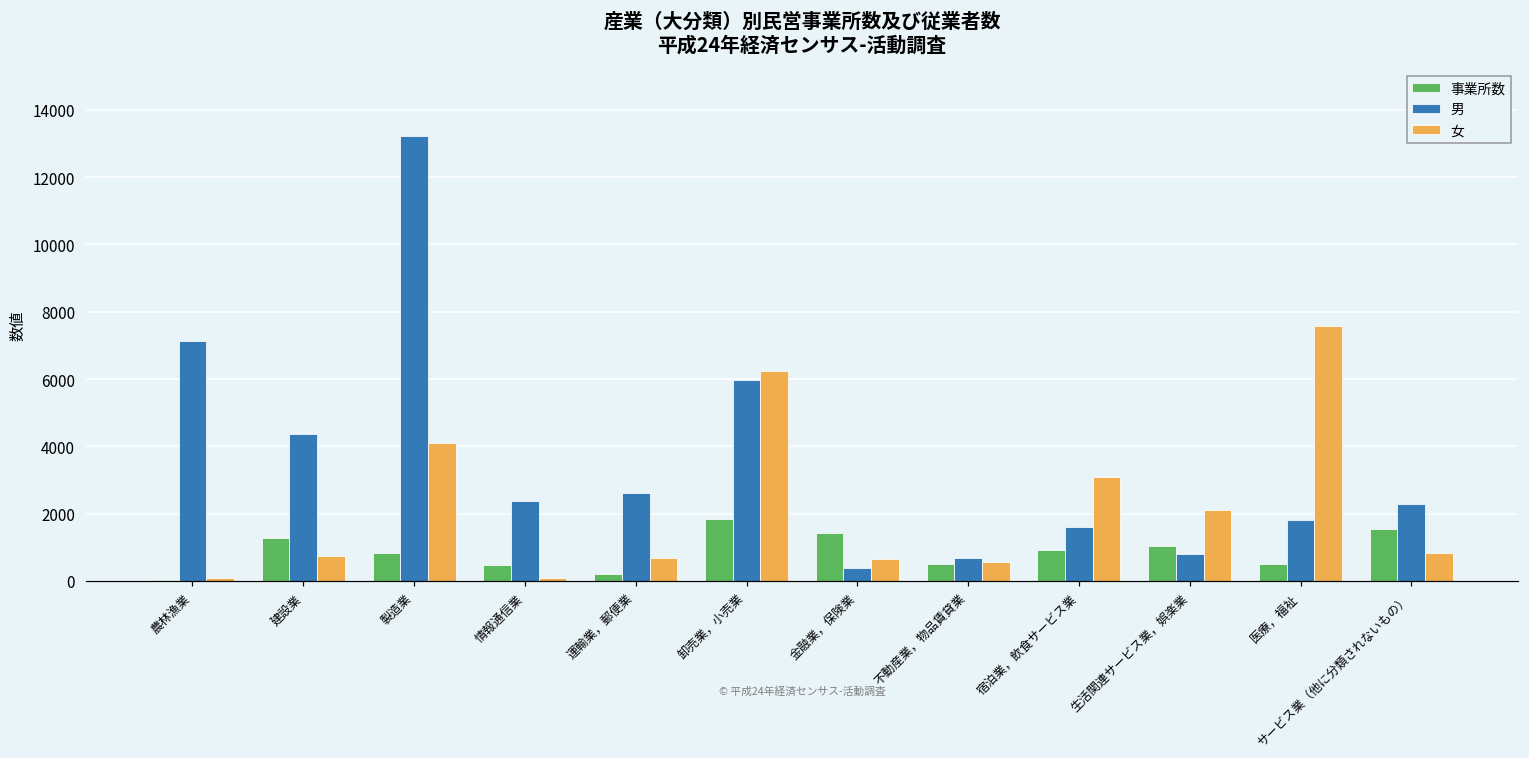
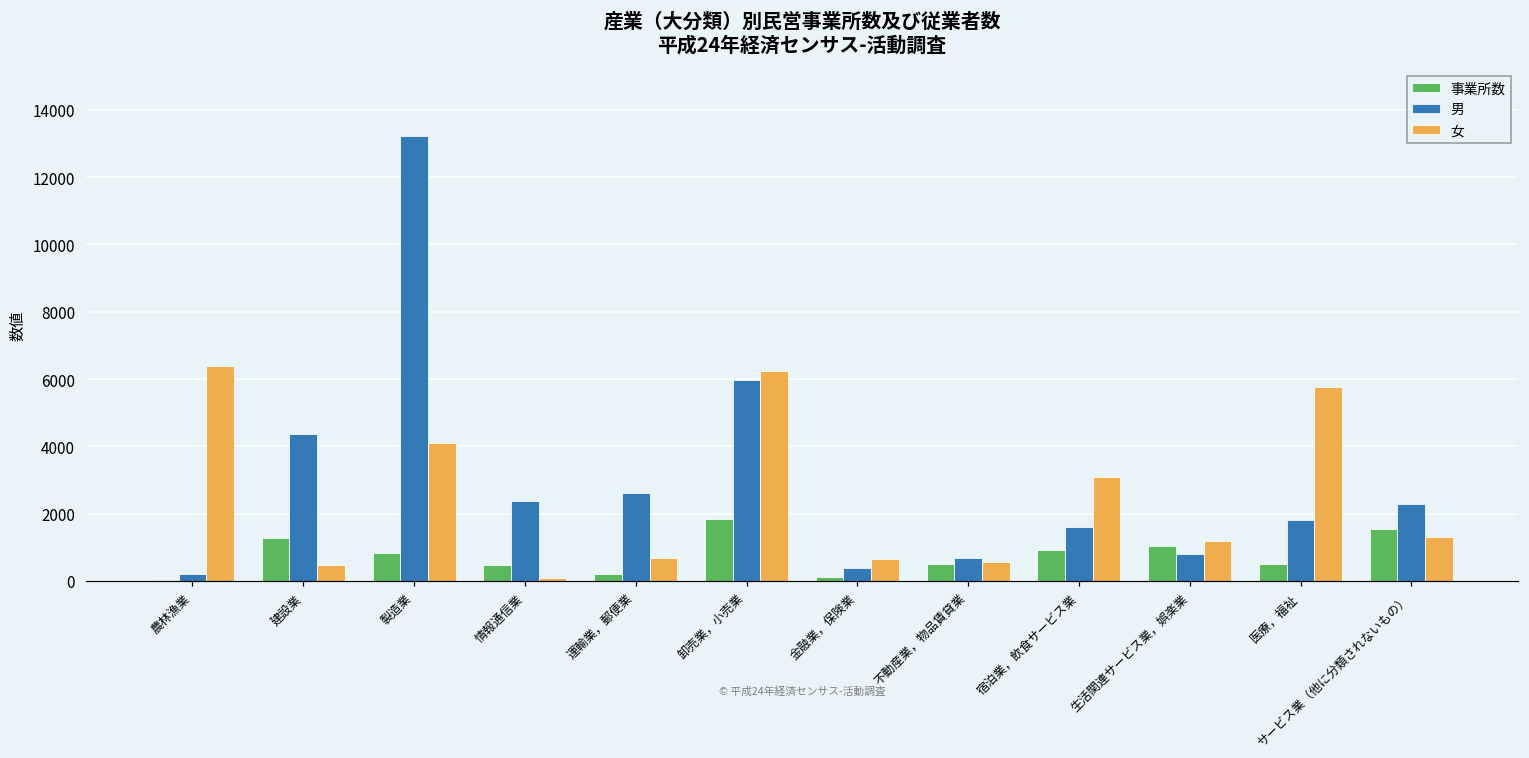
男, 農林漁業: 7100 -> 200
女, 農林漁業: 100 -> 6400
女, 建設業: 700 -> 500
事業所数, 金融業，保険業: 1400 -> 100
女, 生活関連サービス業，娯楽業: 2100 -> 1200
女, 医療，福祉: 7600 -> 5800
女, サービス業（他に分類されないもの）: 800 -> 1300
